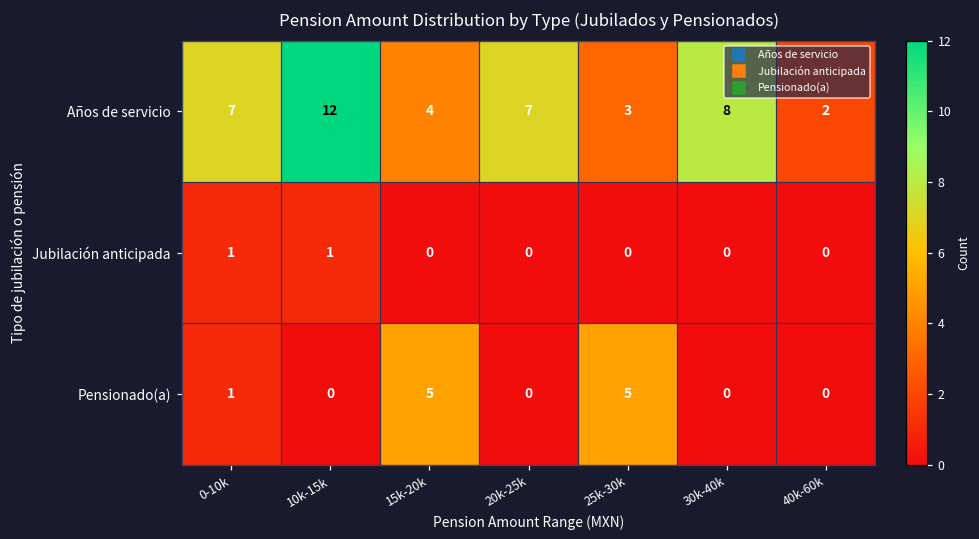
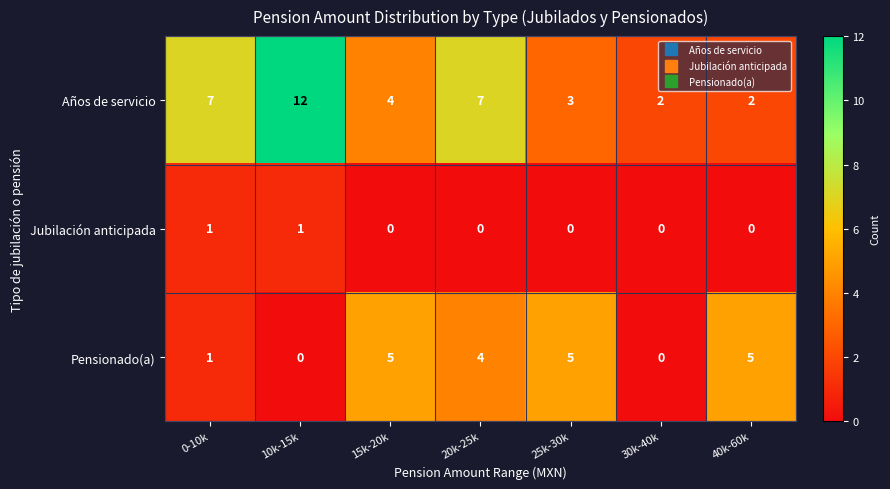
Años de servicio, 30k-40k: 8 -> 2
Pensionado(a), 20k-25k: 0 -> 4
Pensionado(a), 40k-60k: 0 -> 5
